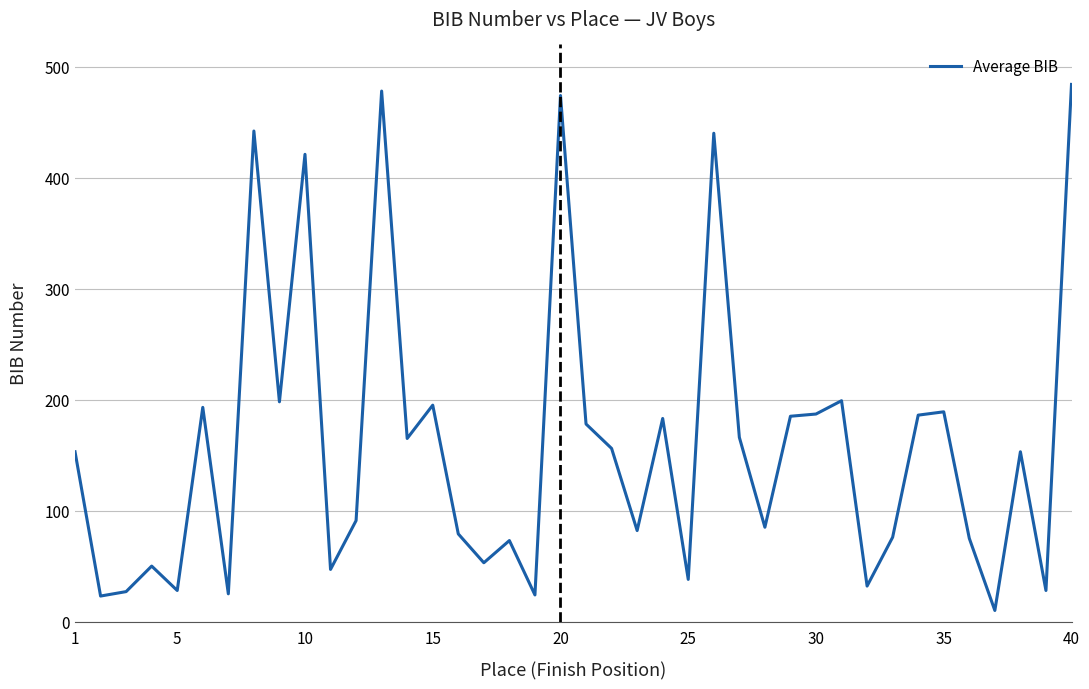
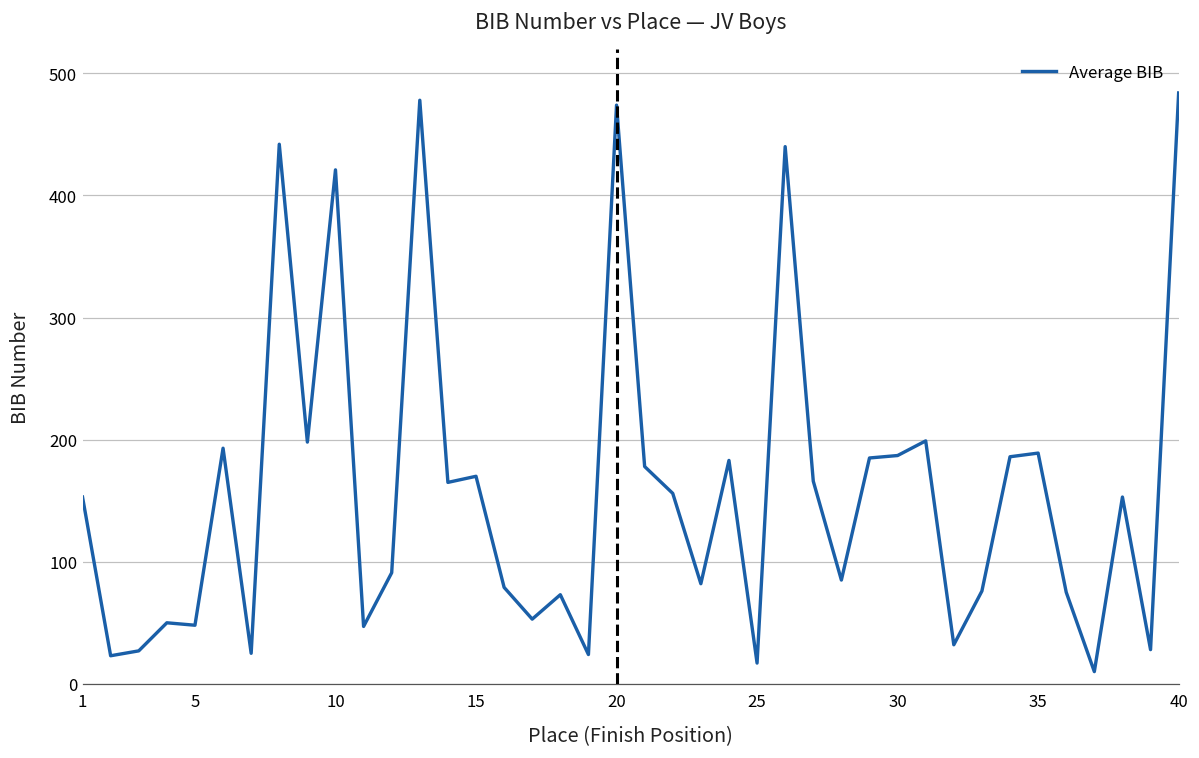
5: 28 -> 48
15: 195 -> 170
25: 38 -> 17
